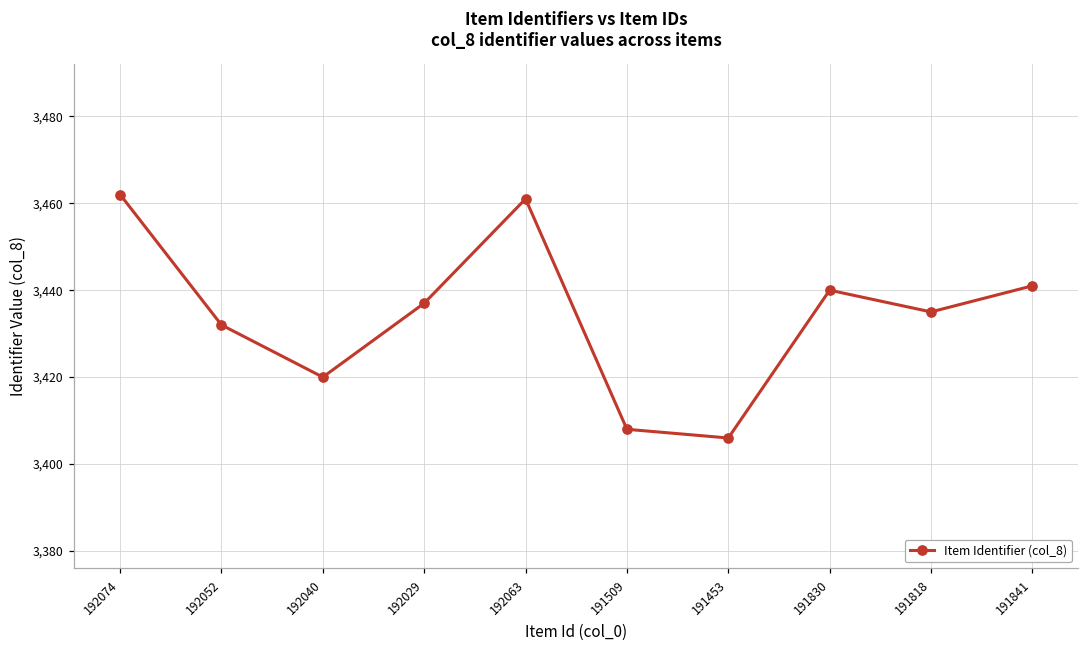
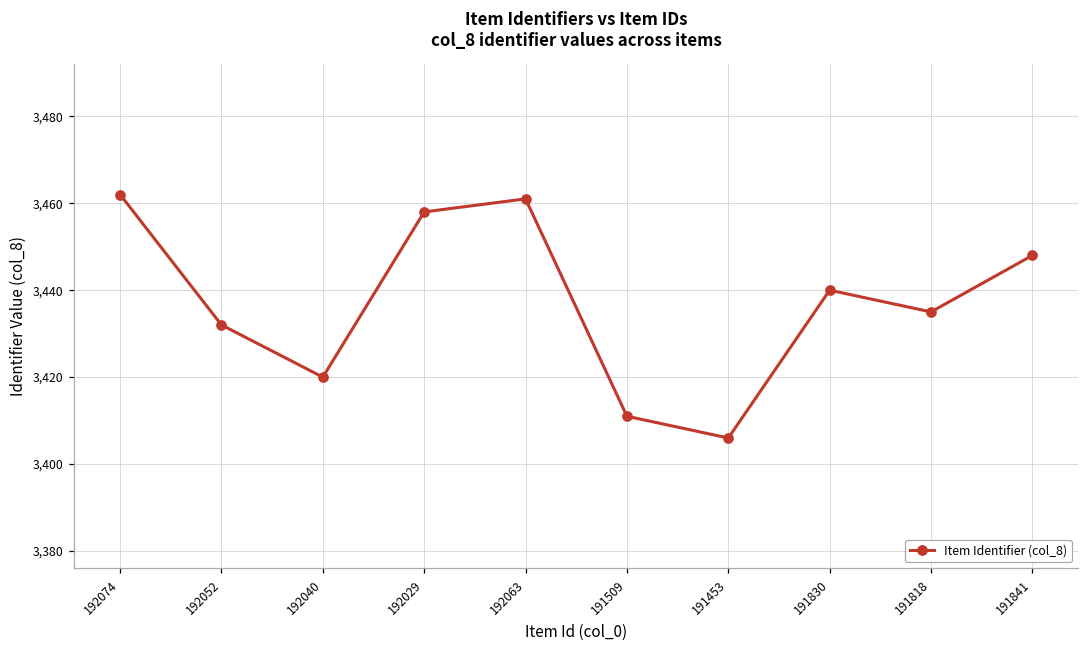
192029: 3,437 -> 3,458
191509: 3,408 -> 3,411
191841: 3,441 -> 3,448
